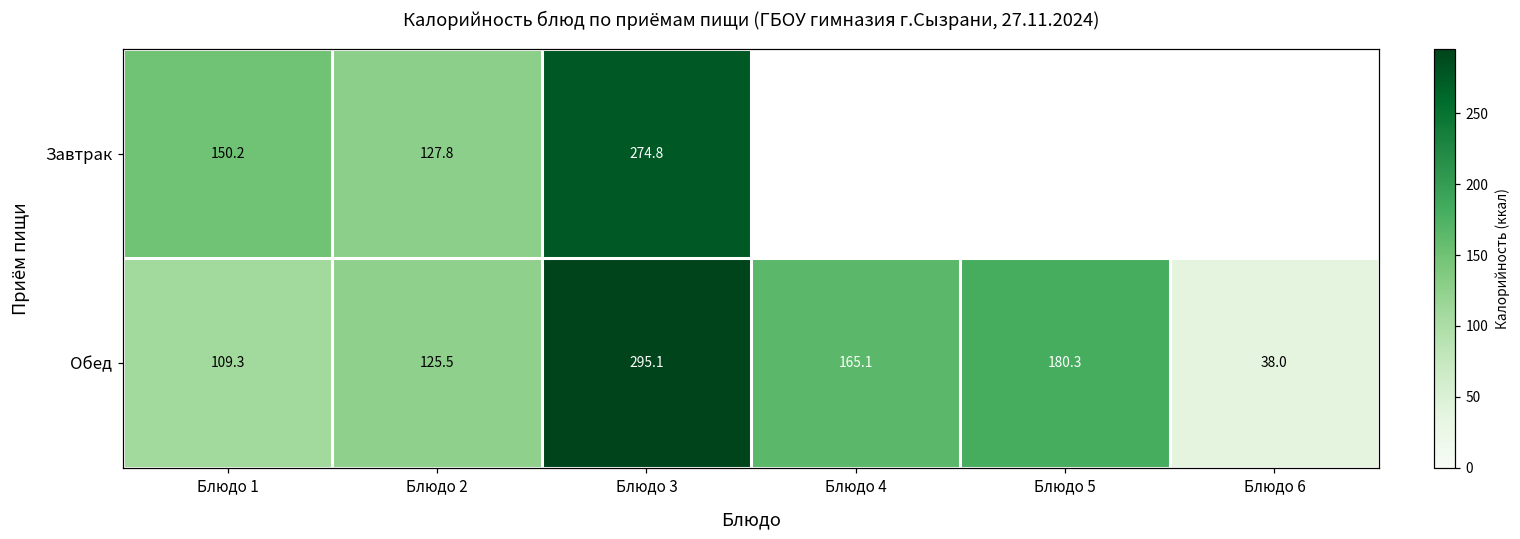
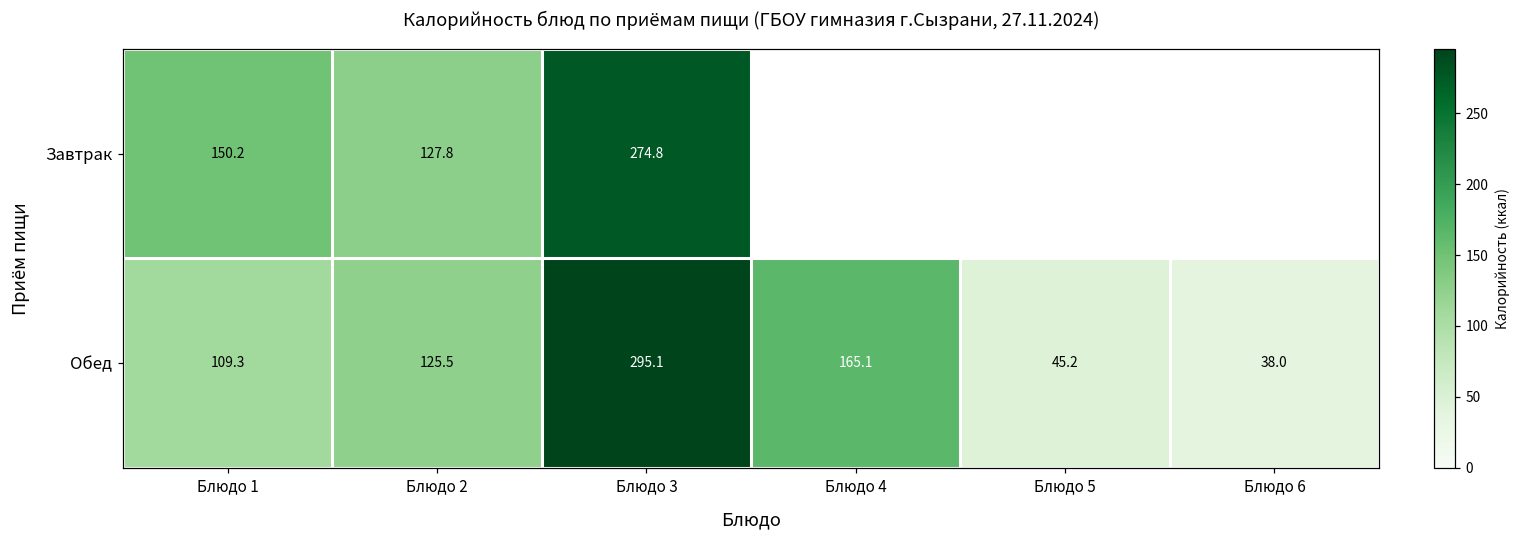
Обед, Блюдо 5: 180.3 -> 45.2
